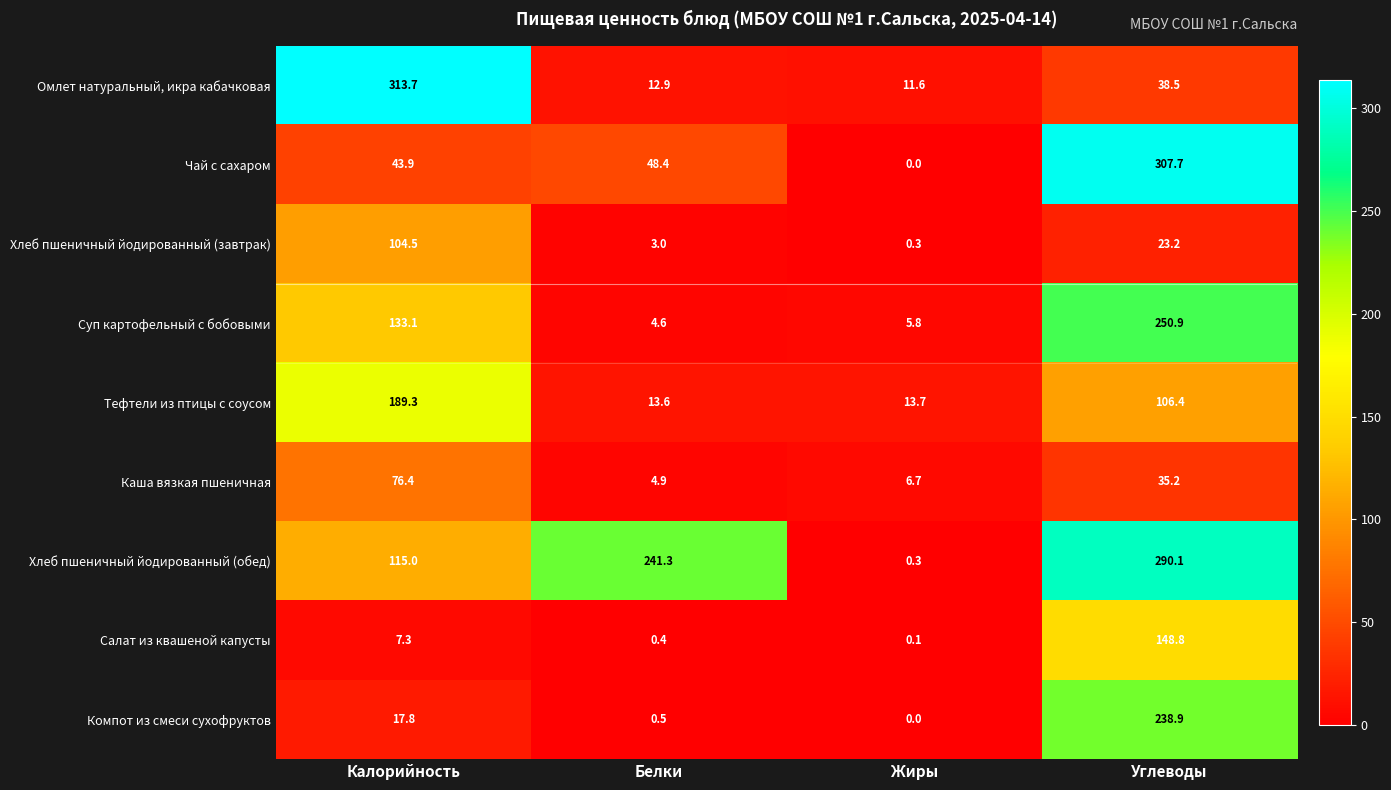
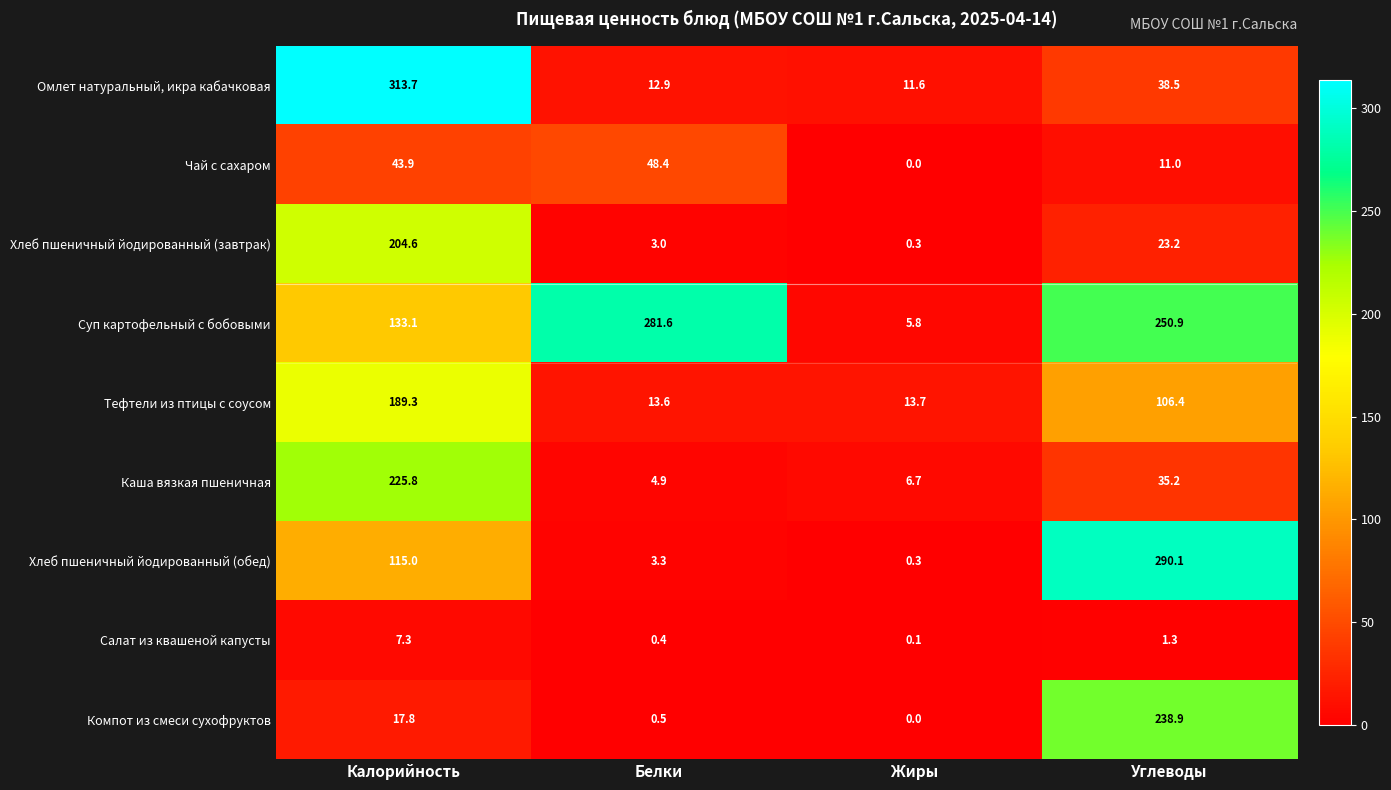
Чай с сахаром, Углеводы: 307.7 -> 11.0
Хлеб пшеничный йодированный (завтрак), Калорийность: 104.5 -> 204.6
Суп картофельный с бобовыми, Белки: 4.6 -> 281.6
Каша вязкая пшеничная, Калорийность: 76.4 -> 225.8
Хлеб пшеничный йодированный (обед), Белки: 241.3 -> 3.3
Салат из квашеной капусты, Углеводы: 148.8 -> 1.3
